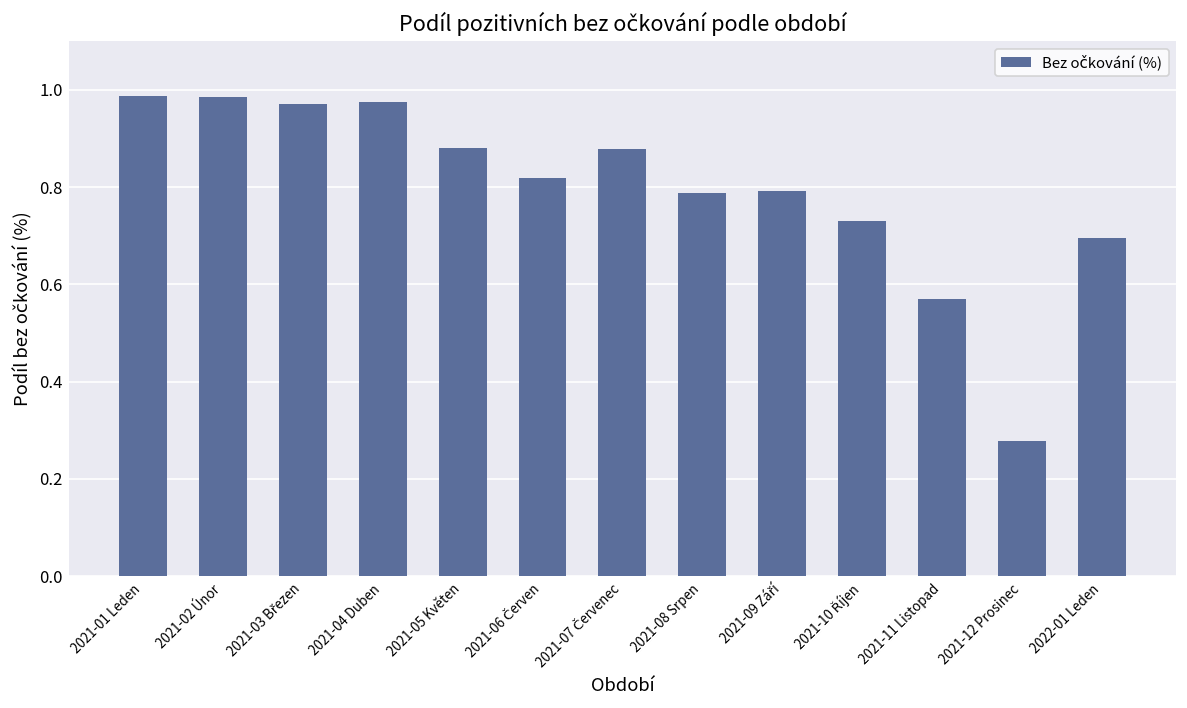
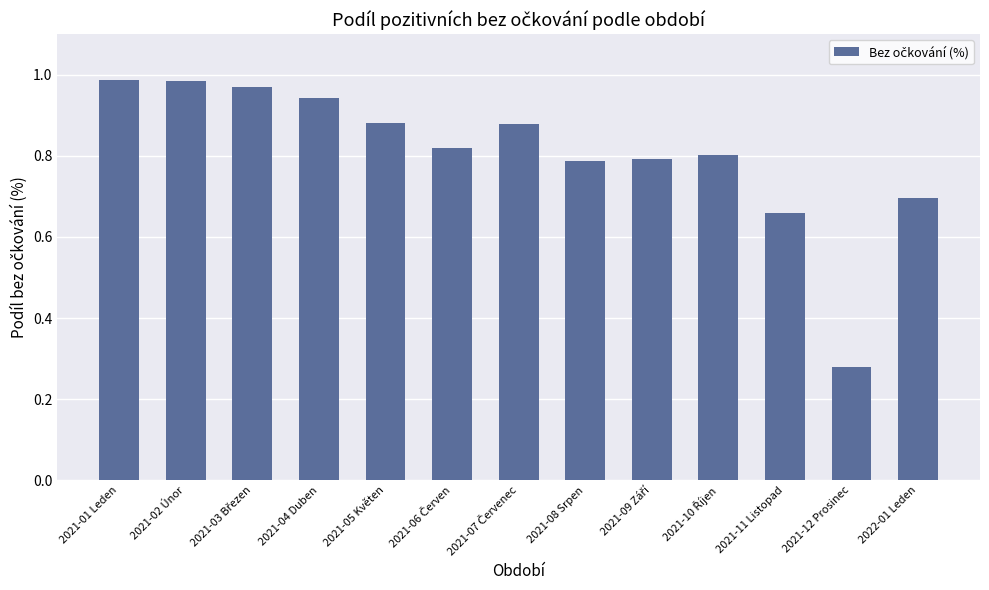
2021-04 Duben: 0.97 -> 0.94
2021-10 Říjen: 0.73 -> 0.80
2021-11 Listopad: 0.57 -> 0.66
